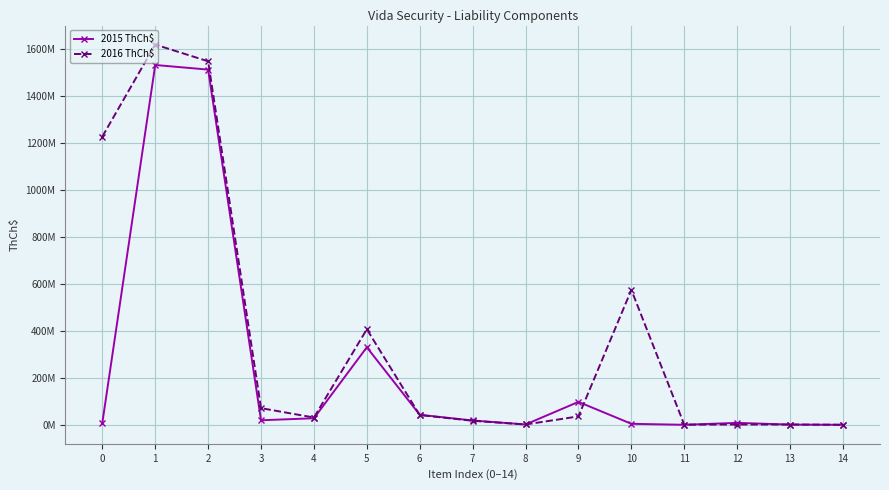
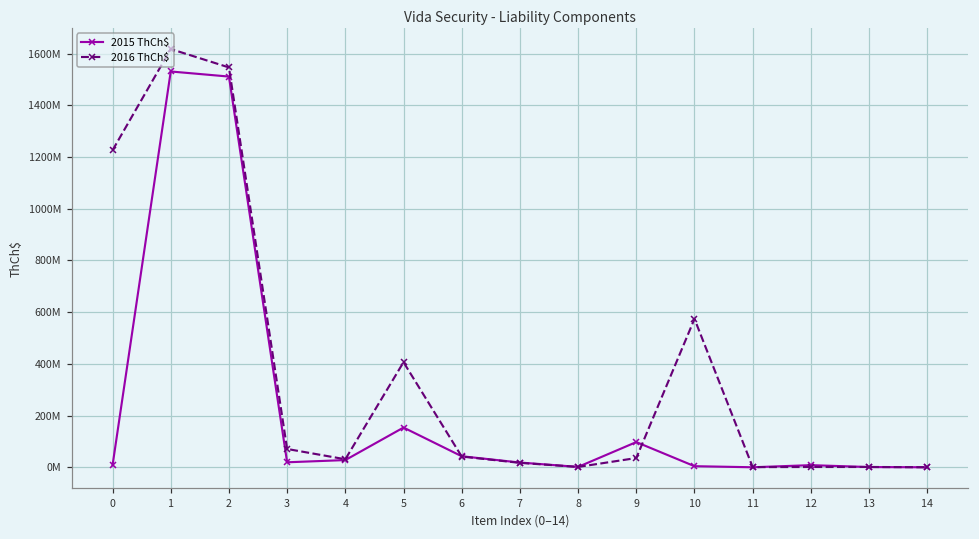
2015 ThCh$, 5: 330000000 -> 150000000
